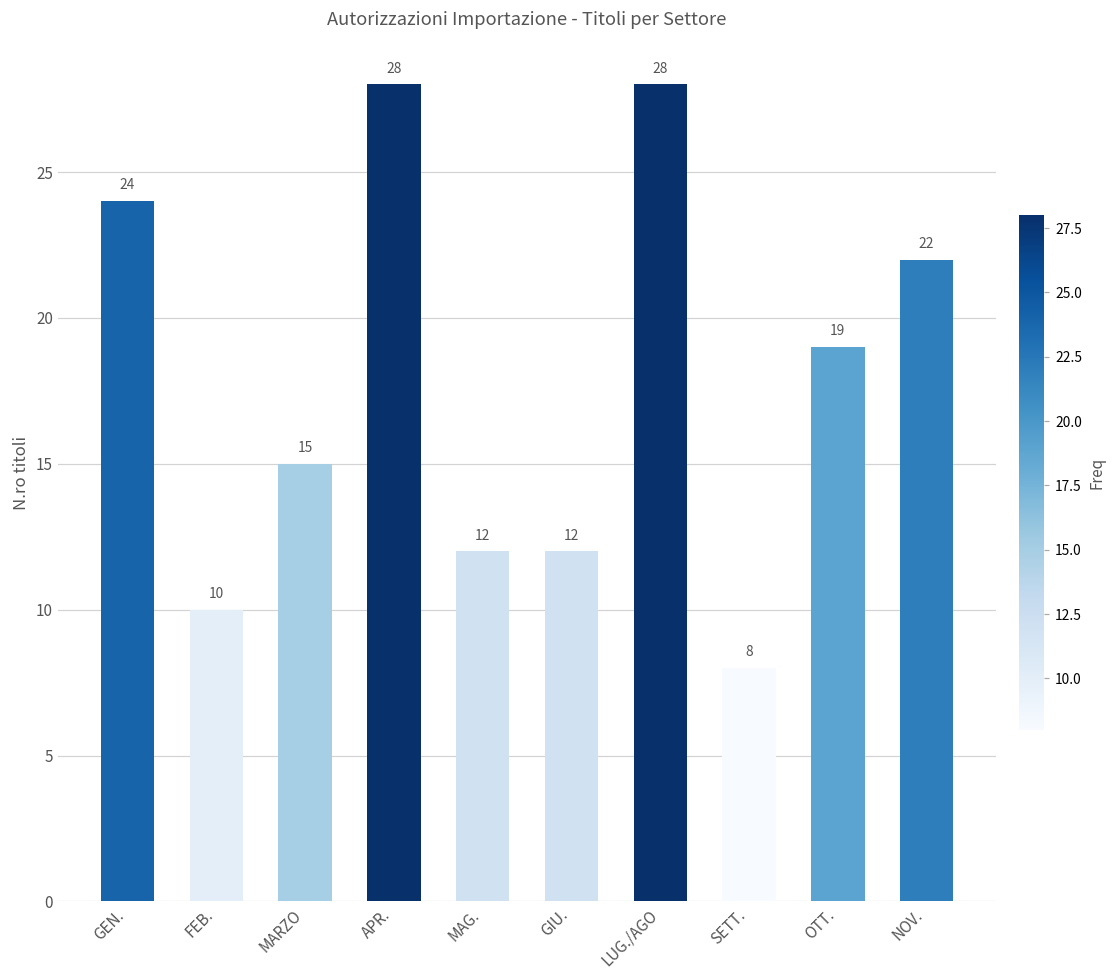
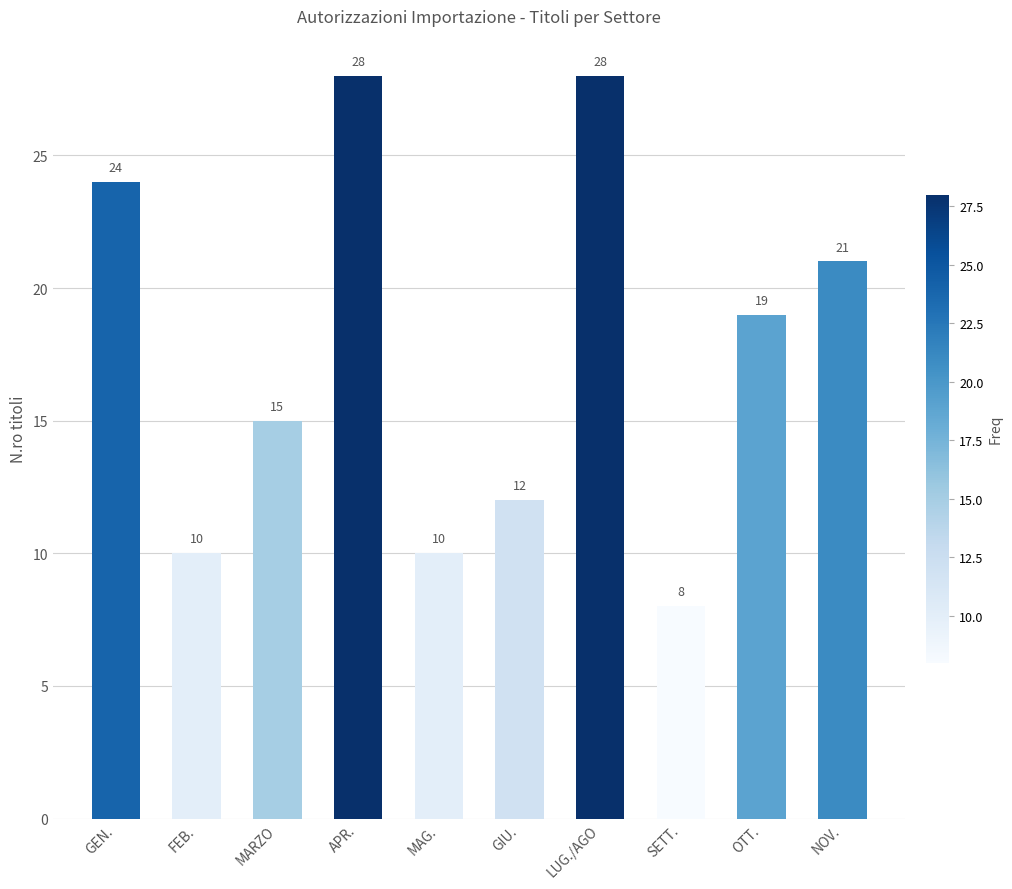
MAG.: 12 -> 10
NOV.: 22 -> 21
